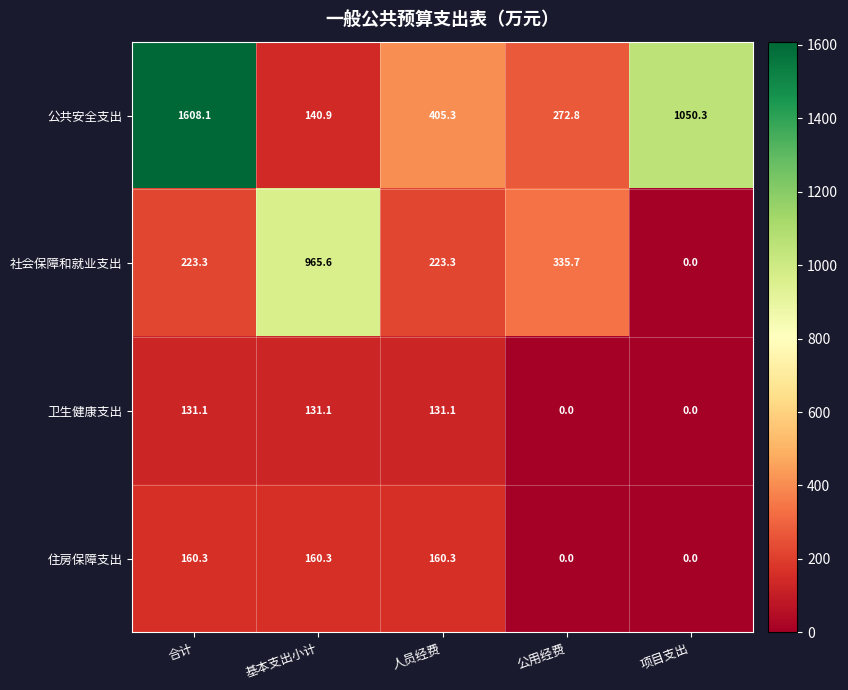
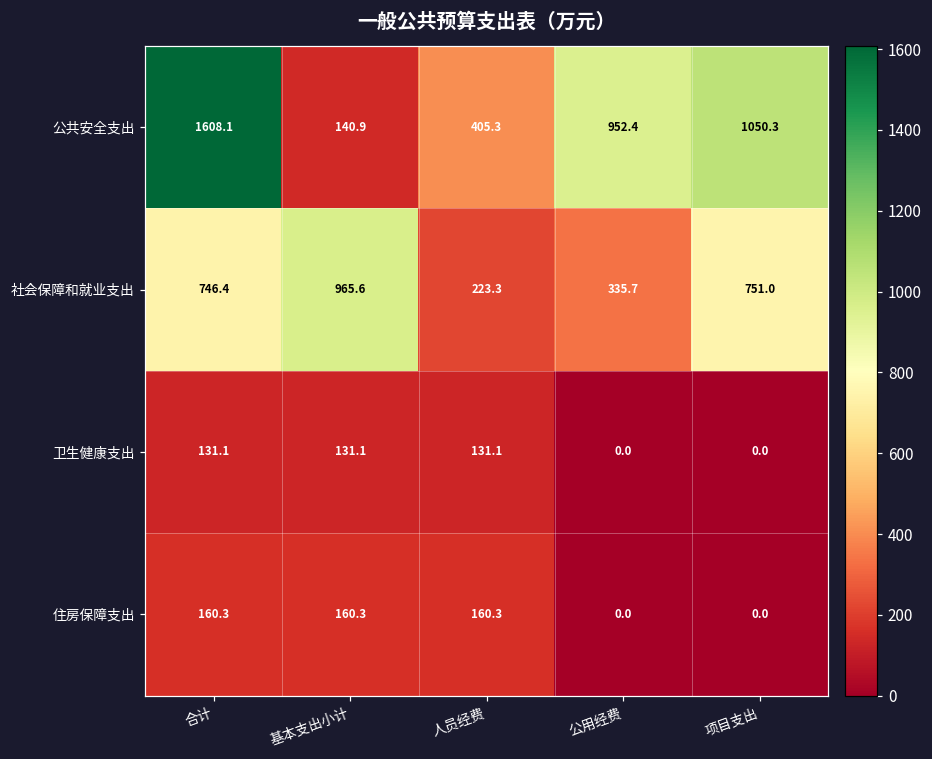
公共安全支出, 公用经费: 272.8 -> 952.4
社会保障和就业支出, 合计: 223.3 -> 746.4
社会保障和就业支出, 项目支出: 0.0 -> 751.0
